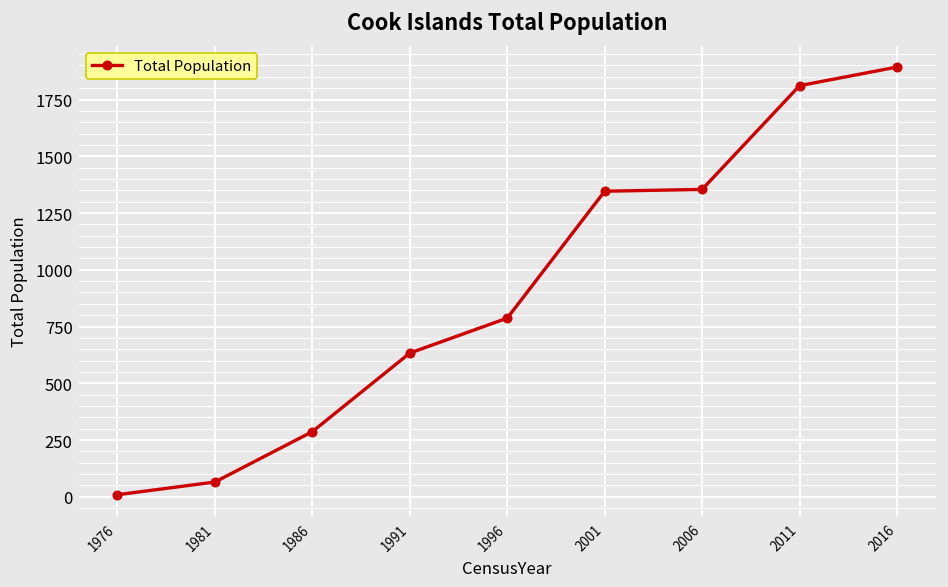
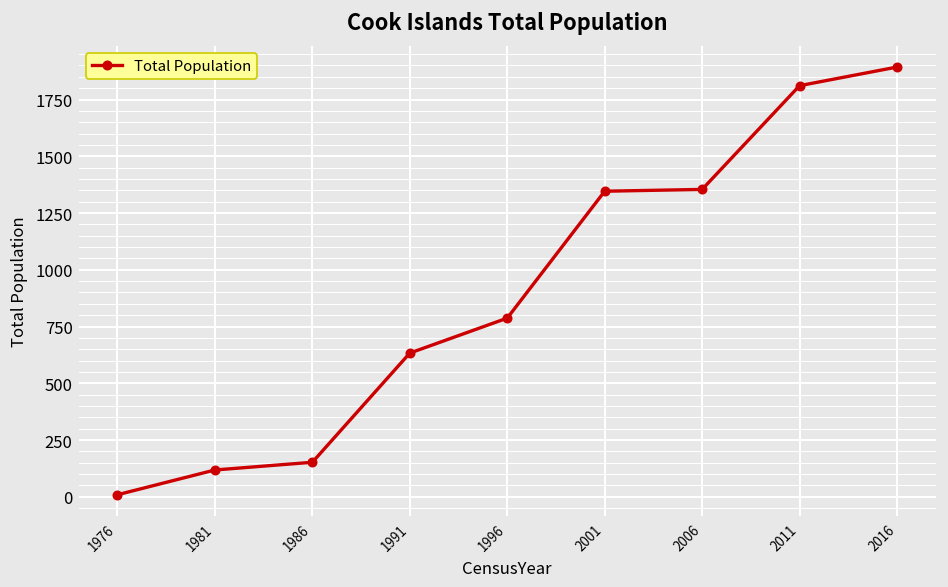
1981: 70 -> 120
1986: 290 -> 150
